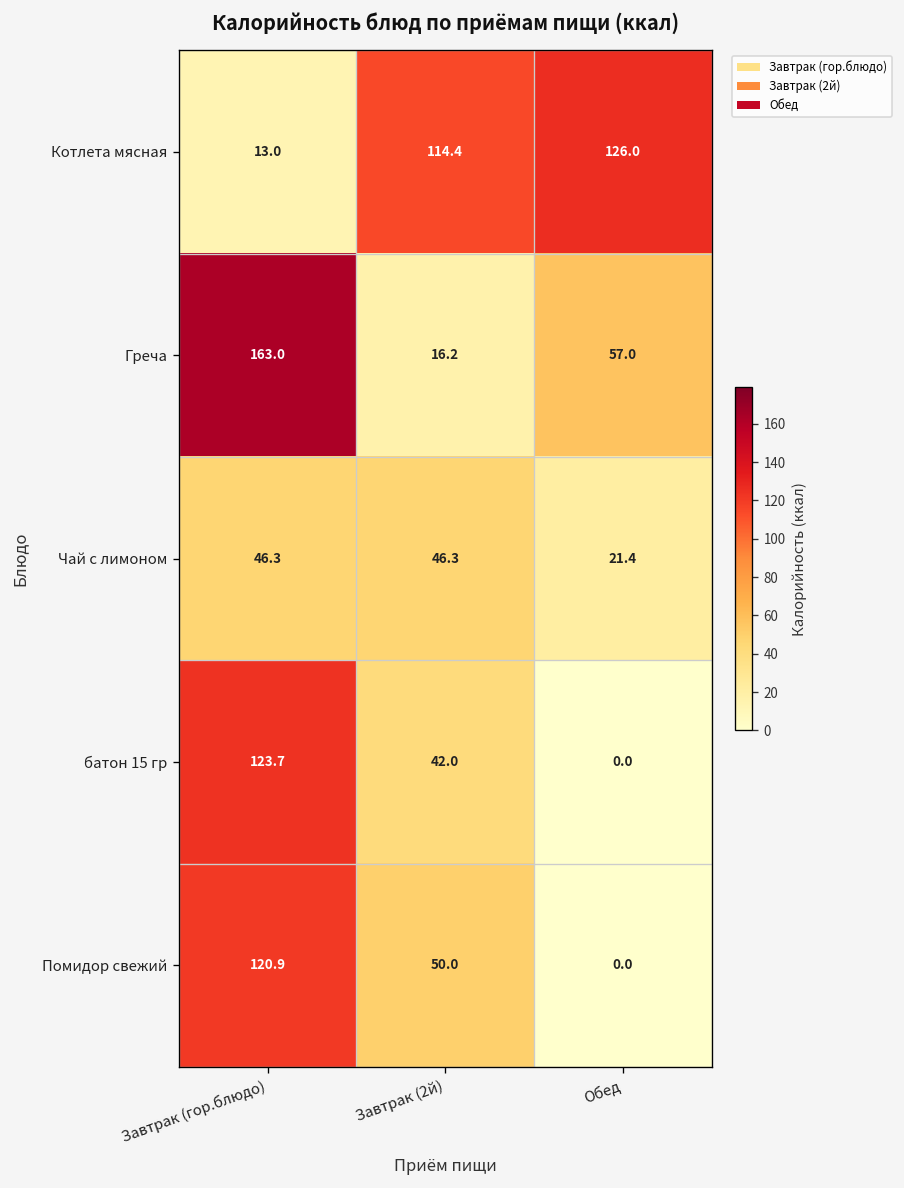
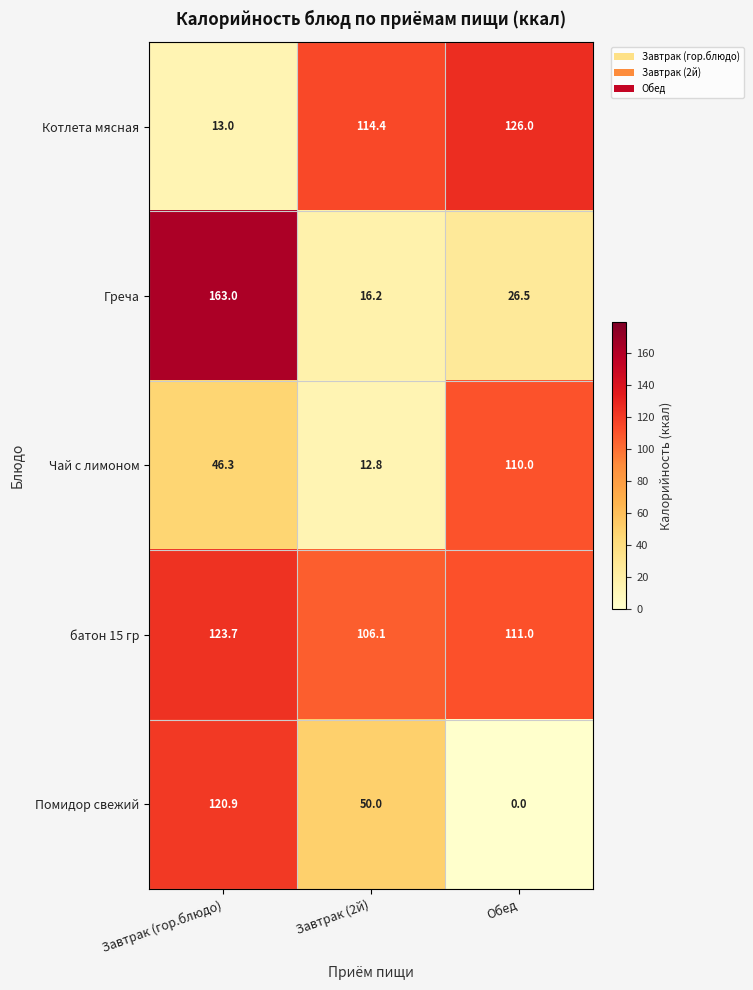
Греча, Обед: 57.0 -> 26.5
Чай с лимоном, Завтрак (2й): 46.3 -> 12.8
Чай с лимоном, Обед: 21.4 -> 110.0
батон 15 гр, Завтрак (2й): 42.0 -> 106.1
батон 15 гр, Обед: 0.0 -> 111.0
